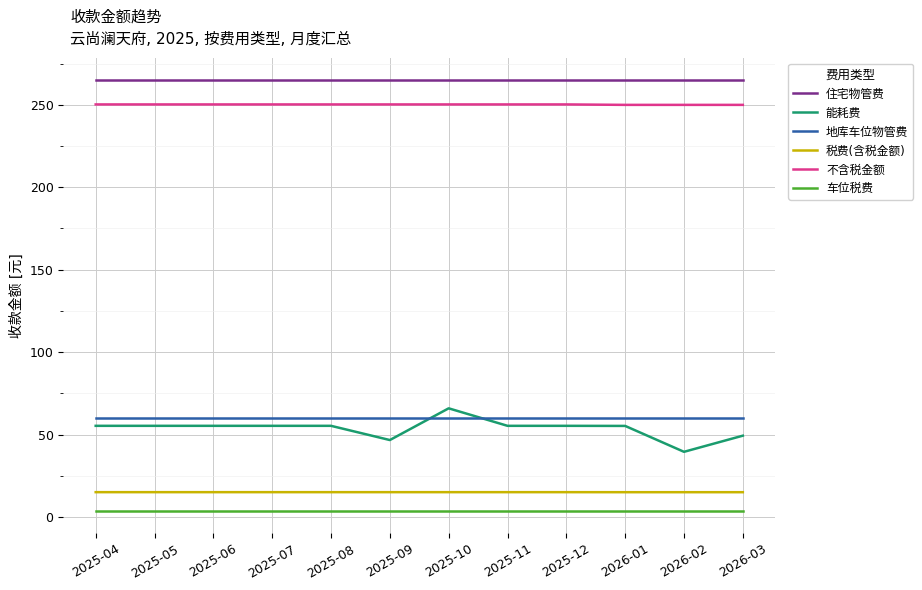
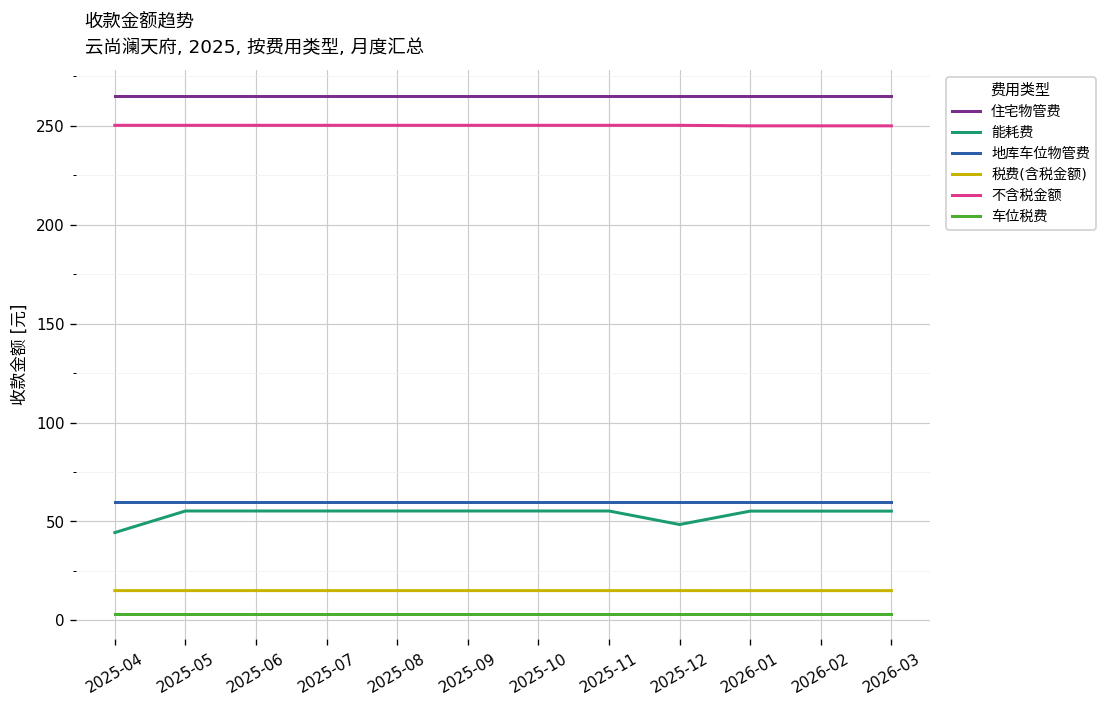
能耗费, 2025-04: 55 -> 44
能耗费, 2025-09: 47 -> 55
能耗费, 2025-10: 66 -> 55
能耗费, 2025-12: 55 -> 48
能耗费, 2026-02: 40 -> 55
能耗费, 2026-03: 49 -> 55
